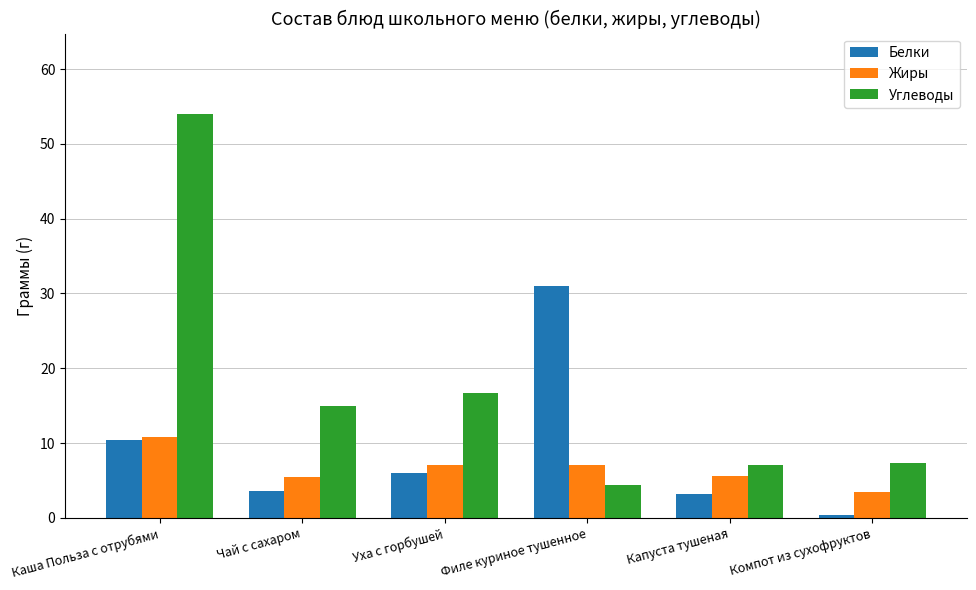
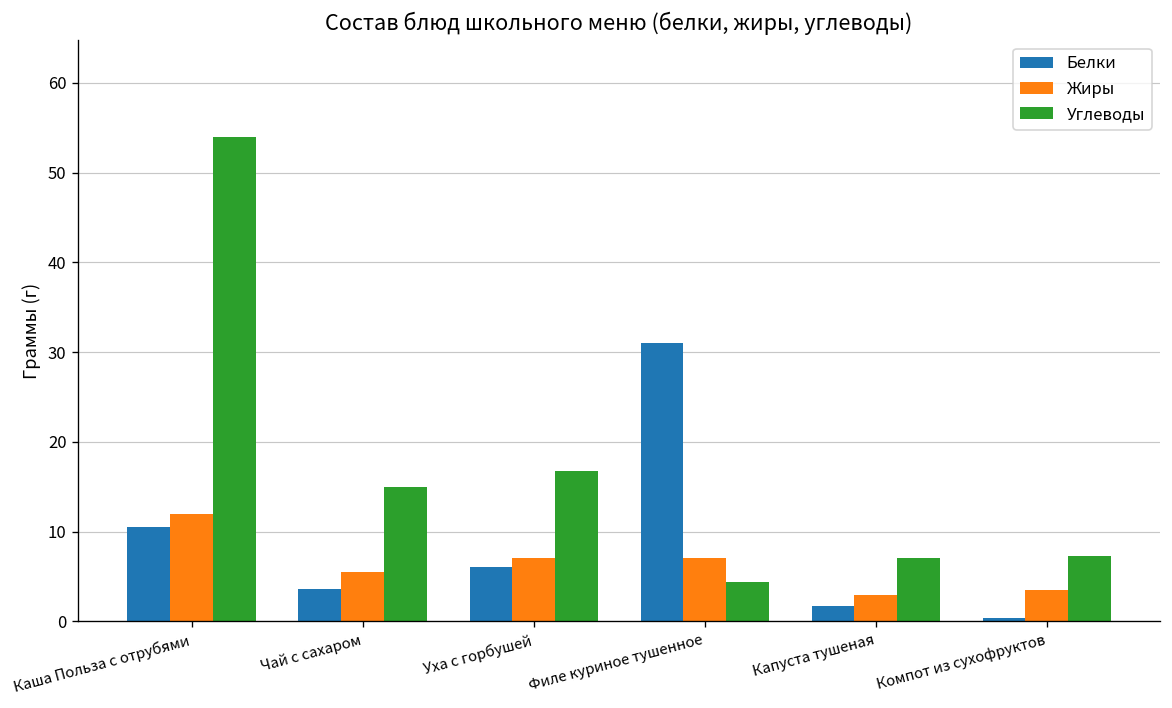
Жиры, Каша Польза с отрубями: 11 -> 12
Белки, Капуста тушеная: 3 -> 2
Жиры, Капуста тушеная: 6 -> 3
